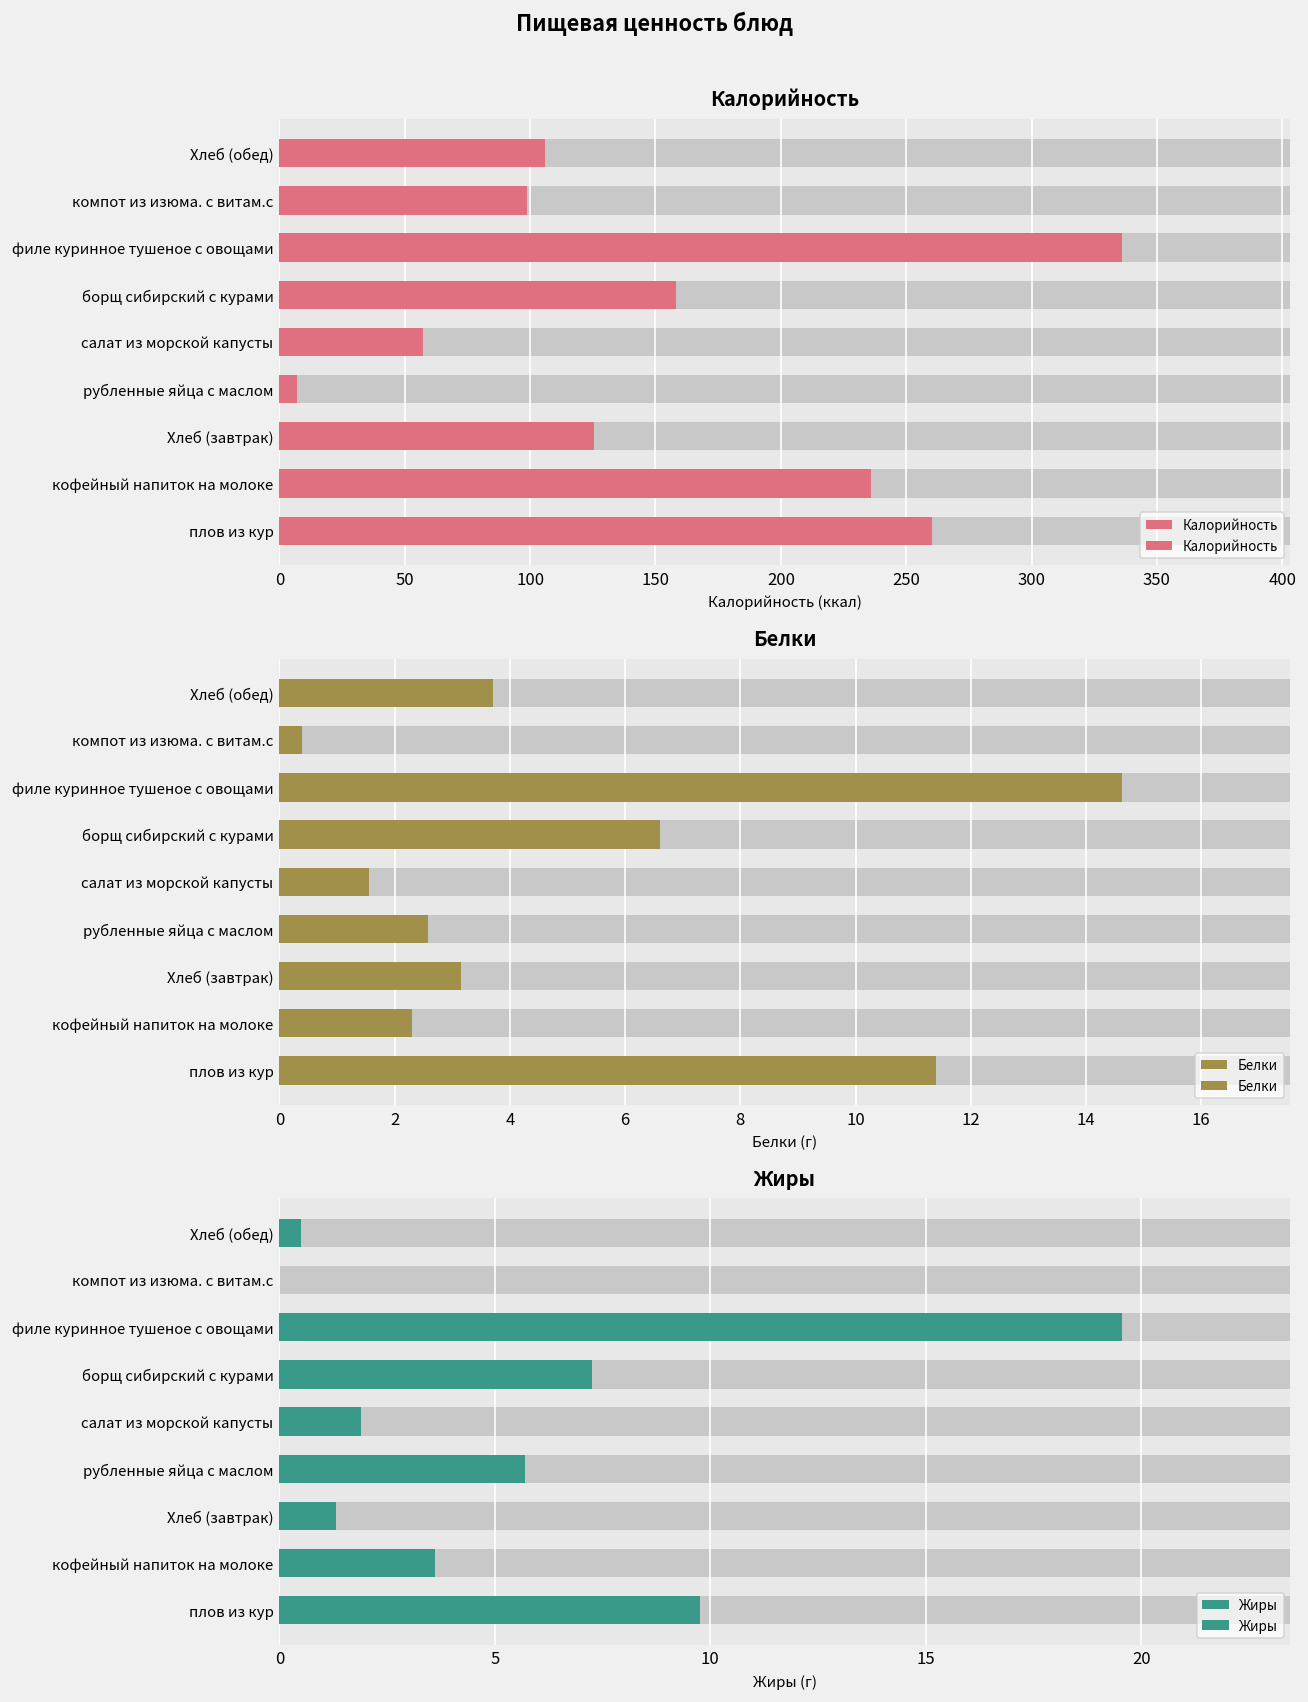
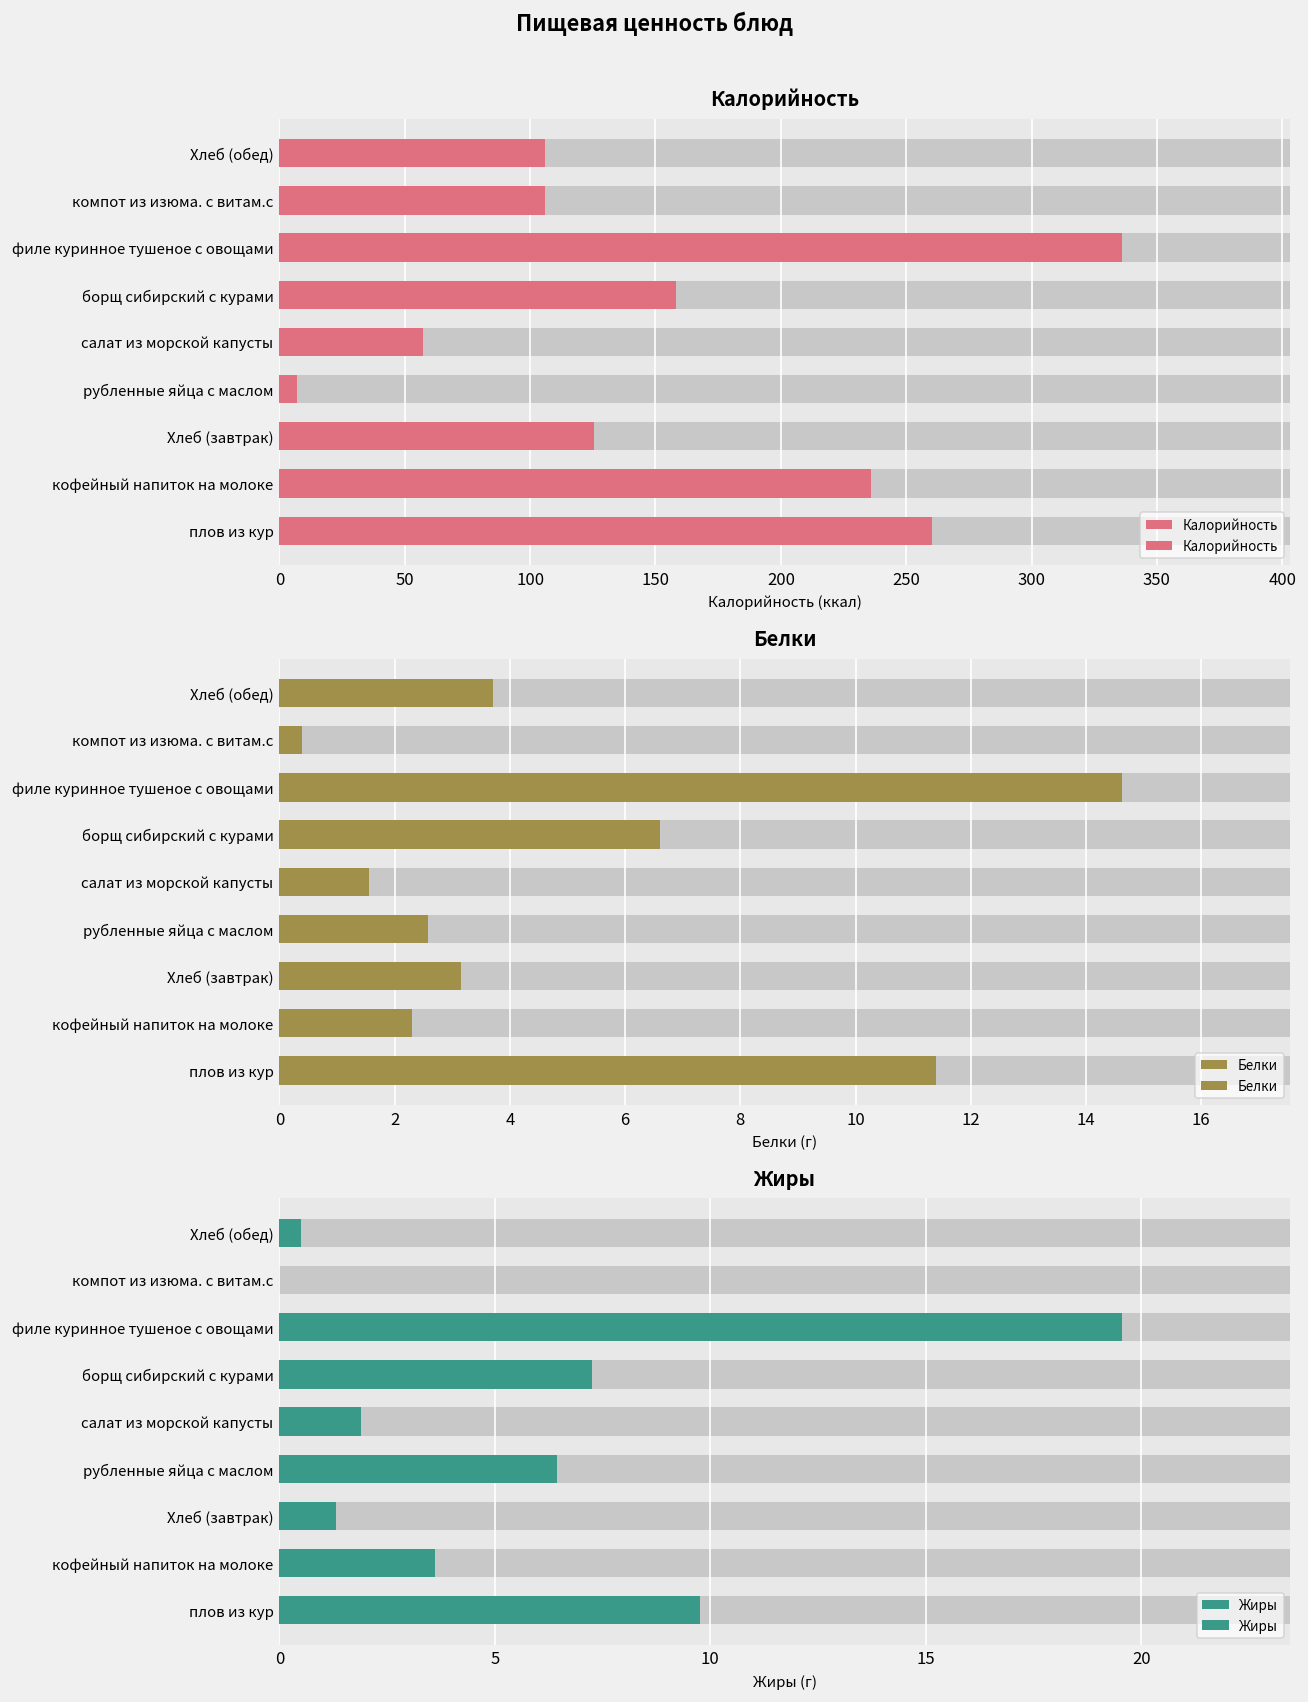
Калорийность, Калорийность, компот из изюма. с витам.с: 99 -> 106
Жиры, Жиры, рубленные яйца с маслом: 5.7 -> 6.5
